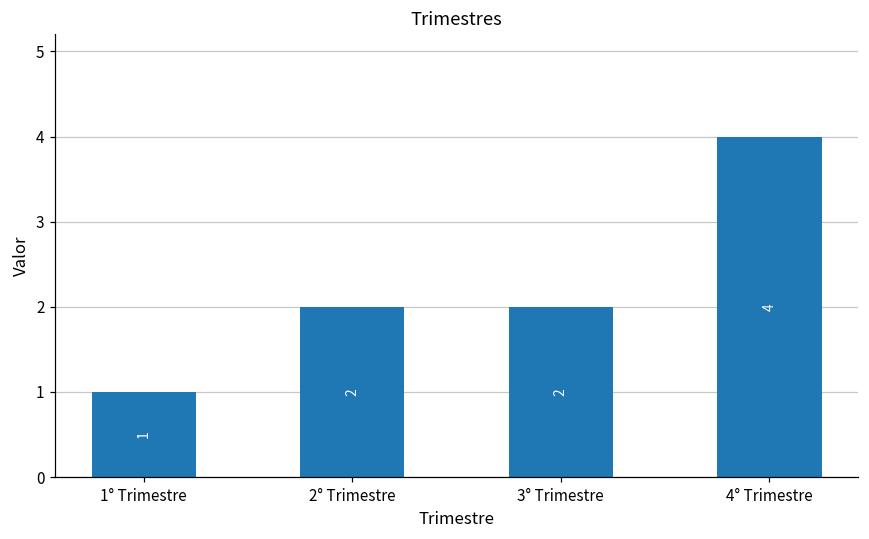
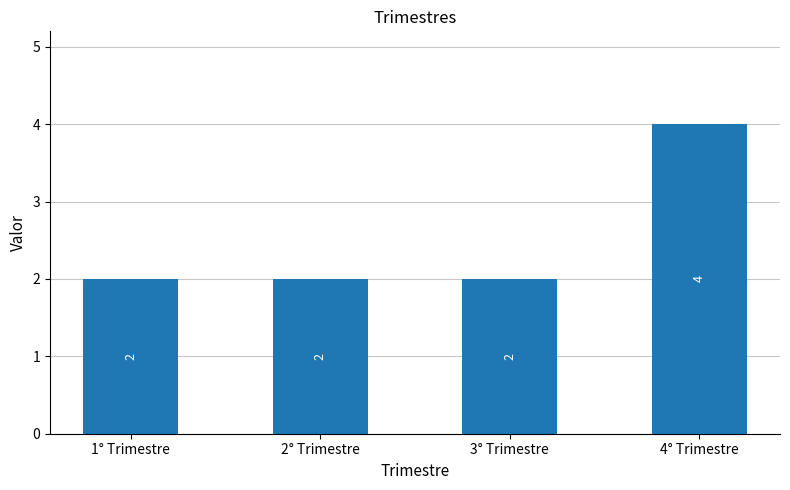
1° Trimestre: 1 -> 2
